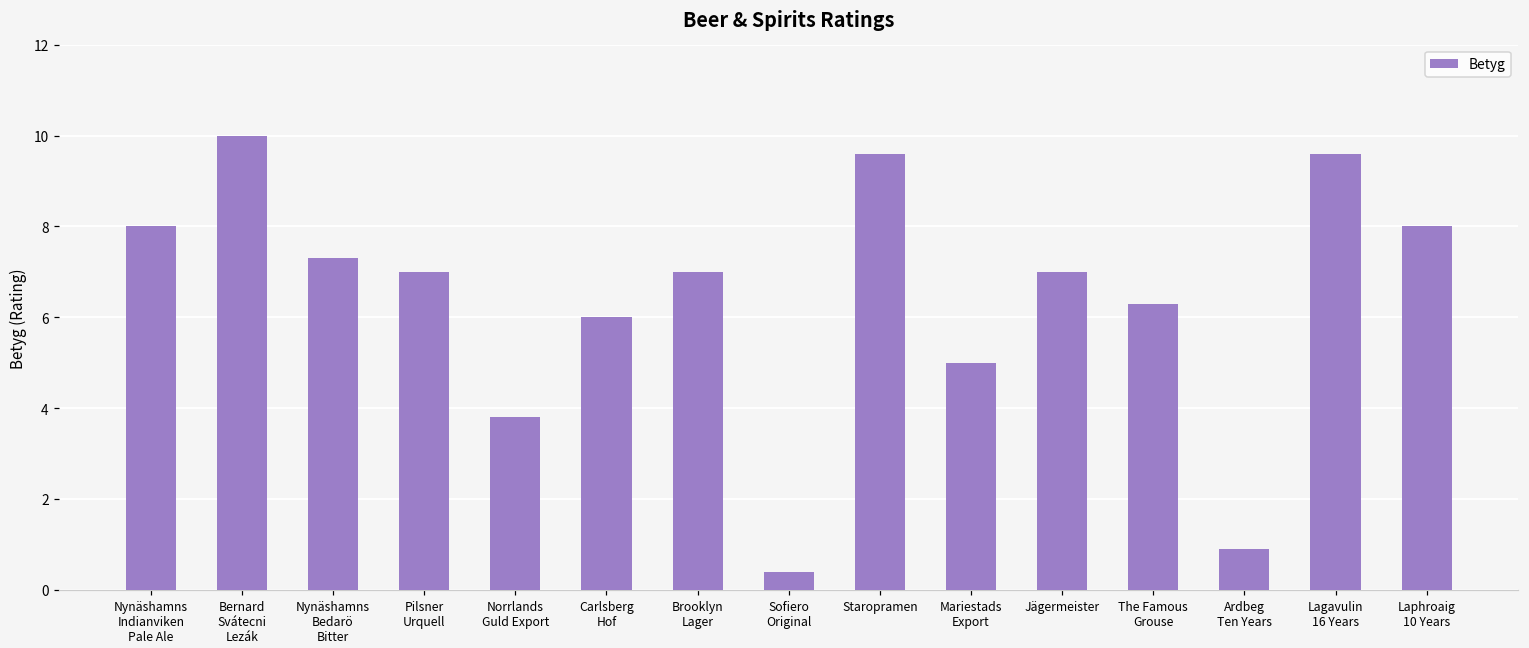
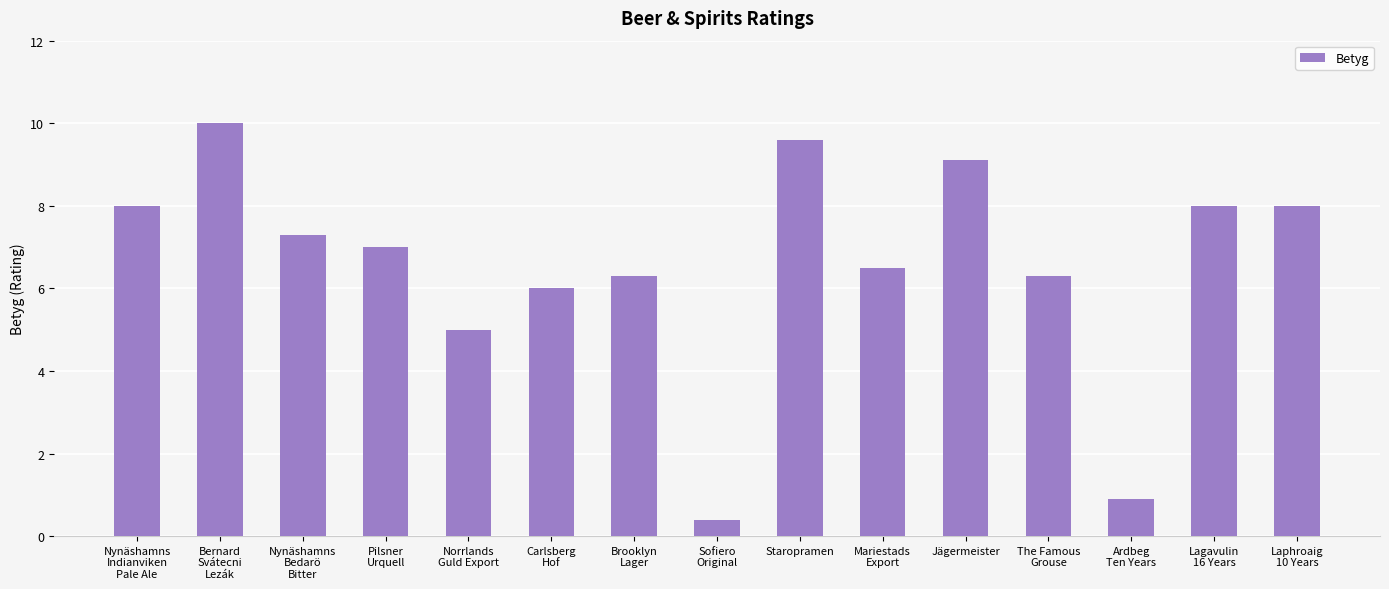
Norrlands Guld Export: 3.8 -> 5.0
Brooklyn Lager: 7.0 -> 6.3
Mariestads Export: 5.0 -> 6.5
Jägermeister: 7.0 -> 9.1
Lagavulin 16 Years: 9.6 -> 8.0
